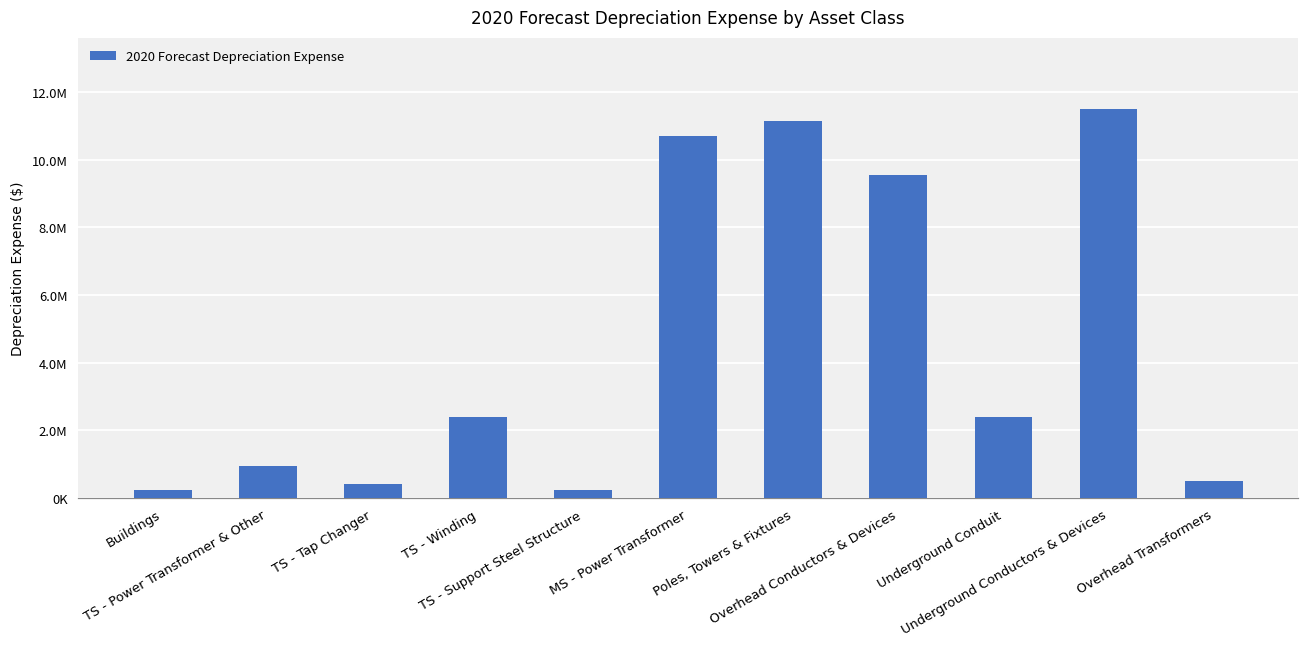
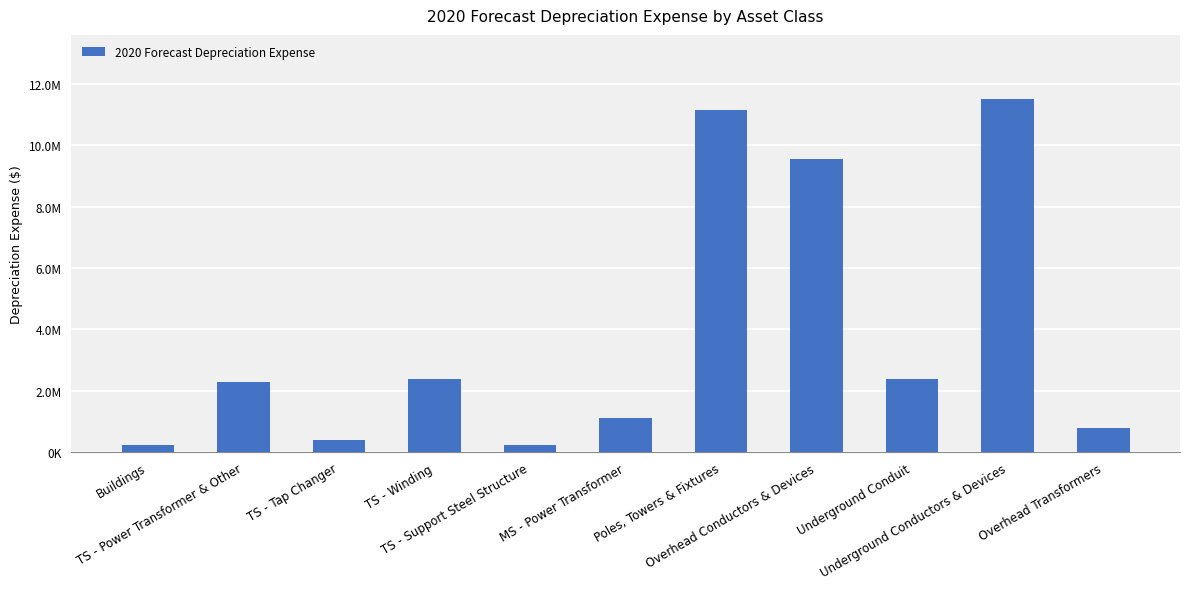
TS - Power Transformer & Other: 900000 -> 2300000
MS - Power Transformer: 10700000 -> 1100000
Overhead Transformers: 500000 -> 800000
